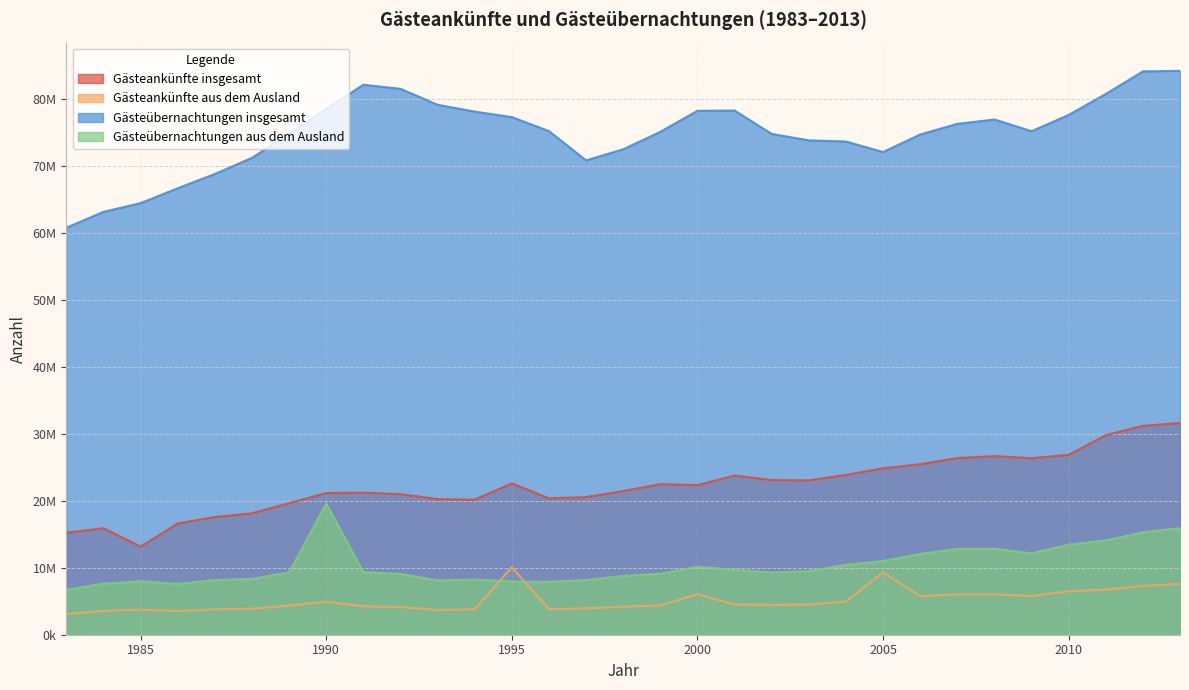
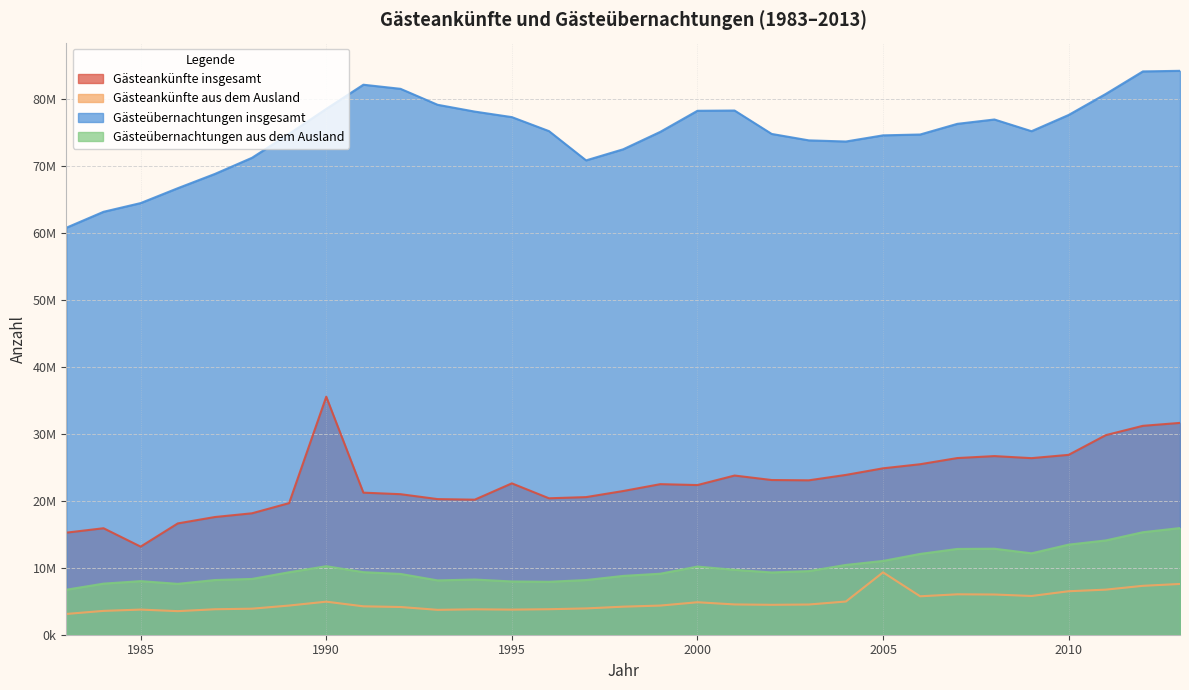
Gästeankünfte insgesamt, 1990: 21000000 -> 36000000
Gästeübernachtungen aus dem Ausland, 1990: 20000000 -> 10000000
Gästeankünfte aus dem Ausland, 1995: 10000000 -> 4000000
Gästeankünfte aus dem Ausland, 2000: 6000000 -> 5000000
Gästeübernachtungen insgesamt, 2005: 72000000 -> 75000000
